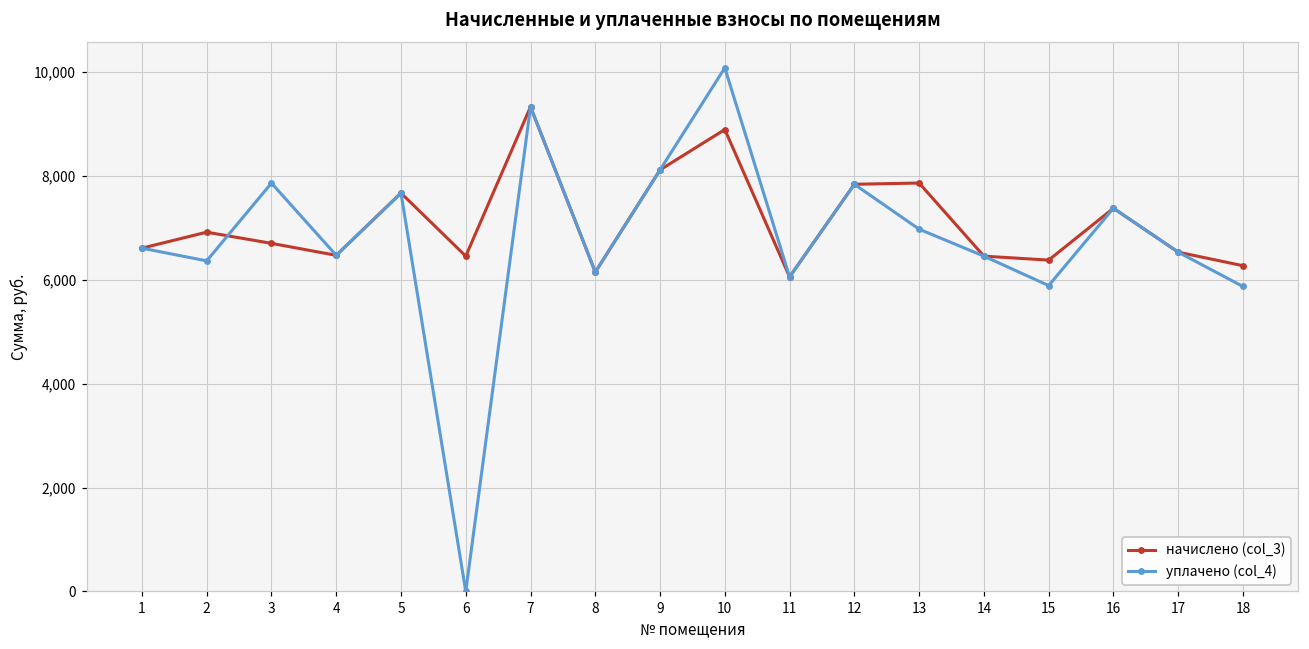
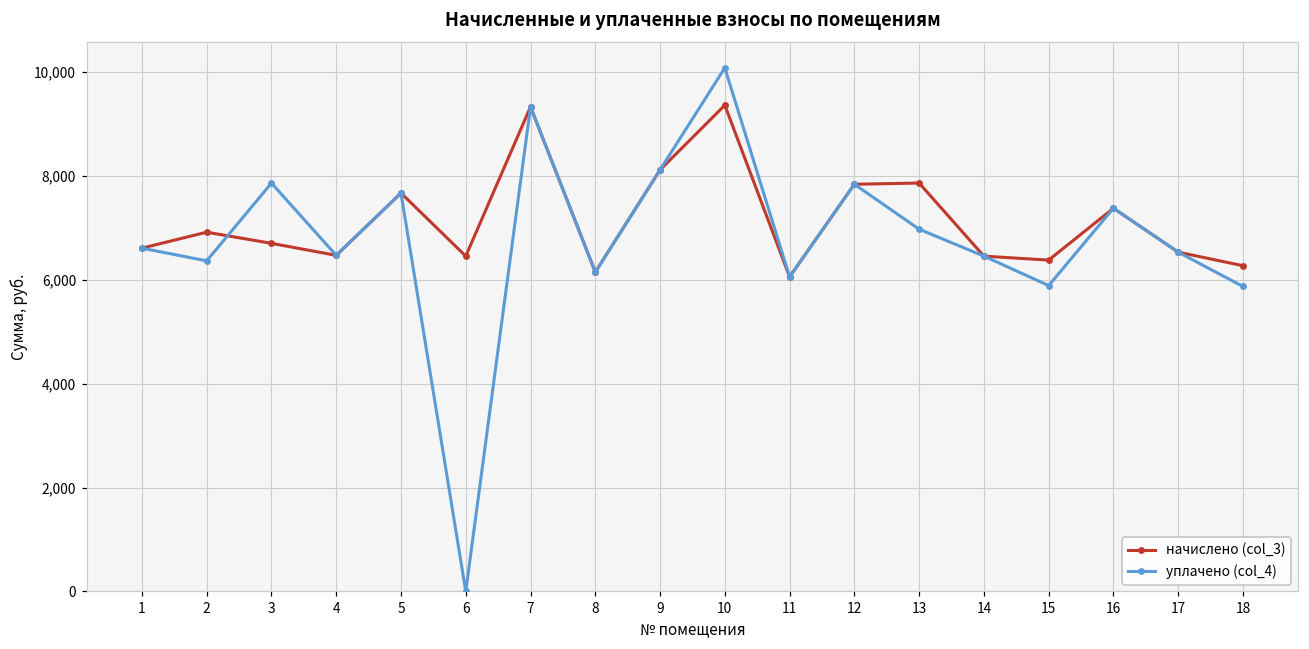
начислено (col_3), 10: 8,900 -> 9,400
